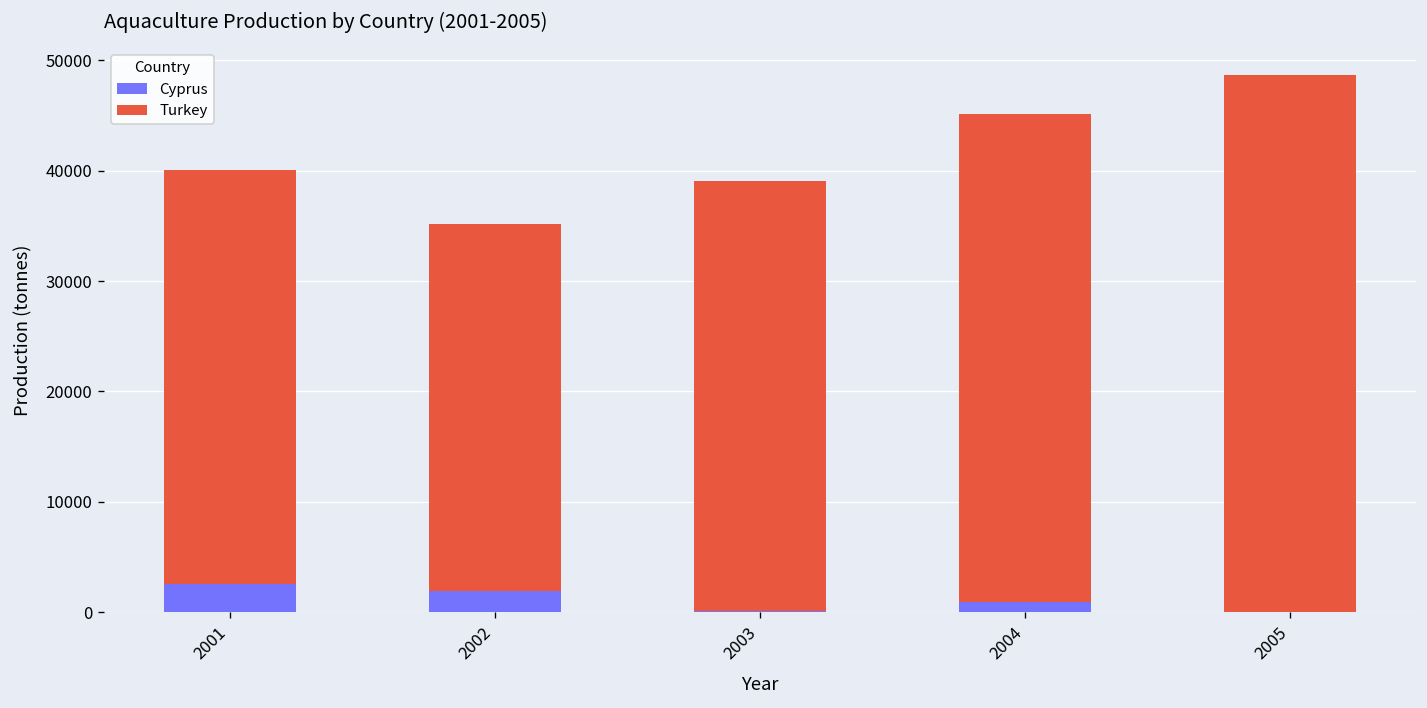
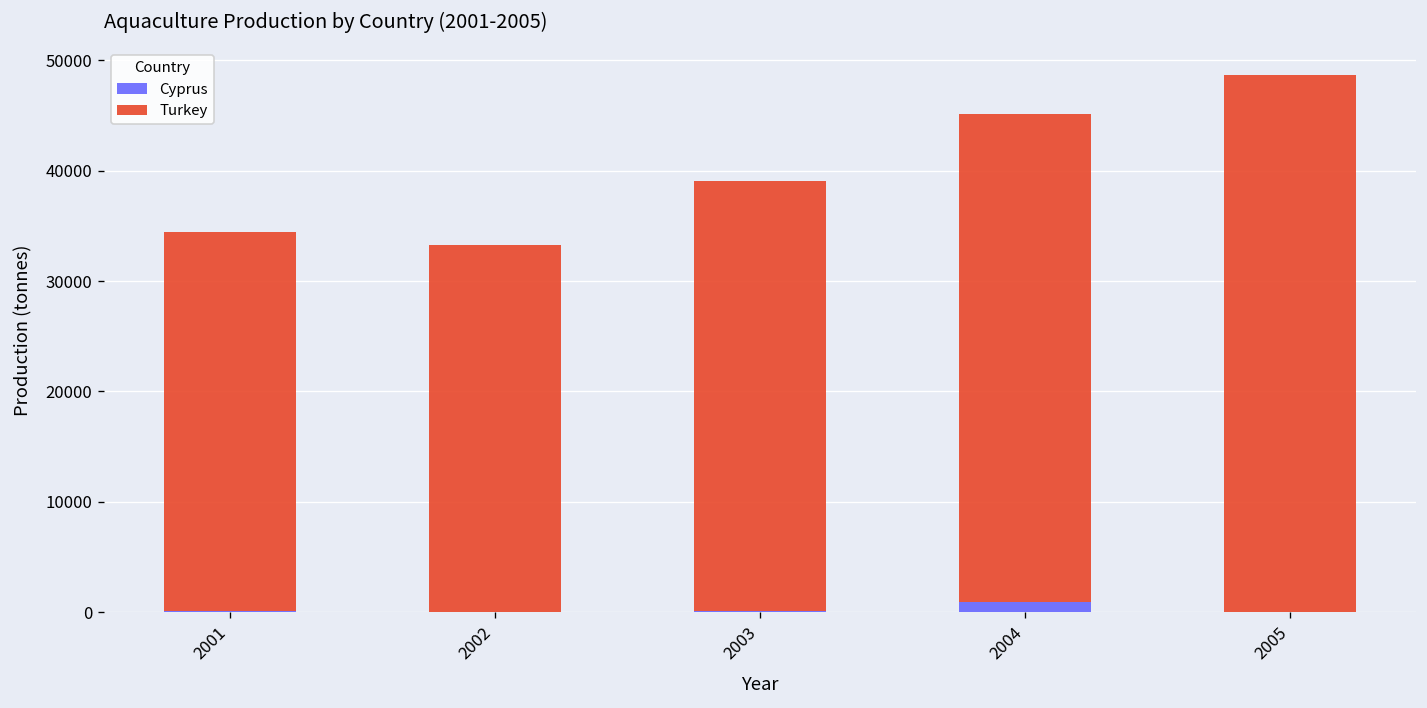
Cyprus, 2001: 3000 -> 0
Turkey, 2001: 38000 -> 34000
Cyprus, 2002: 2000 -> 0
